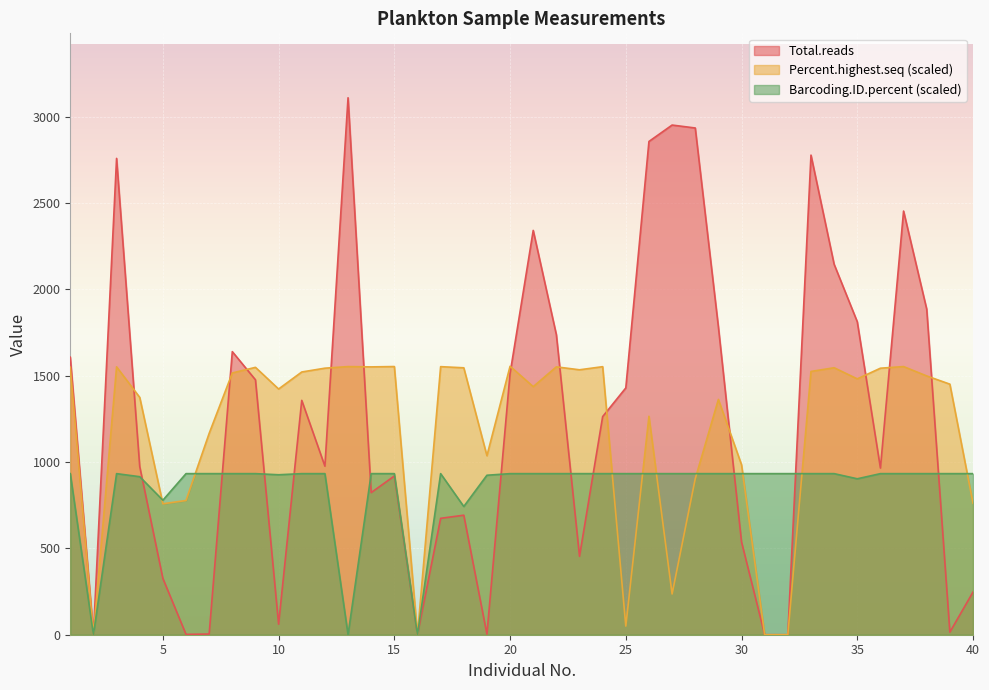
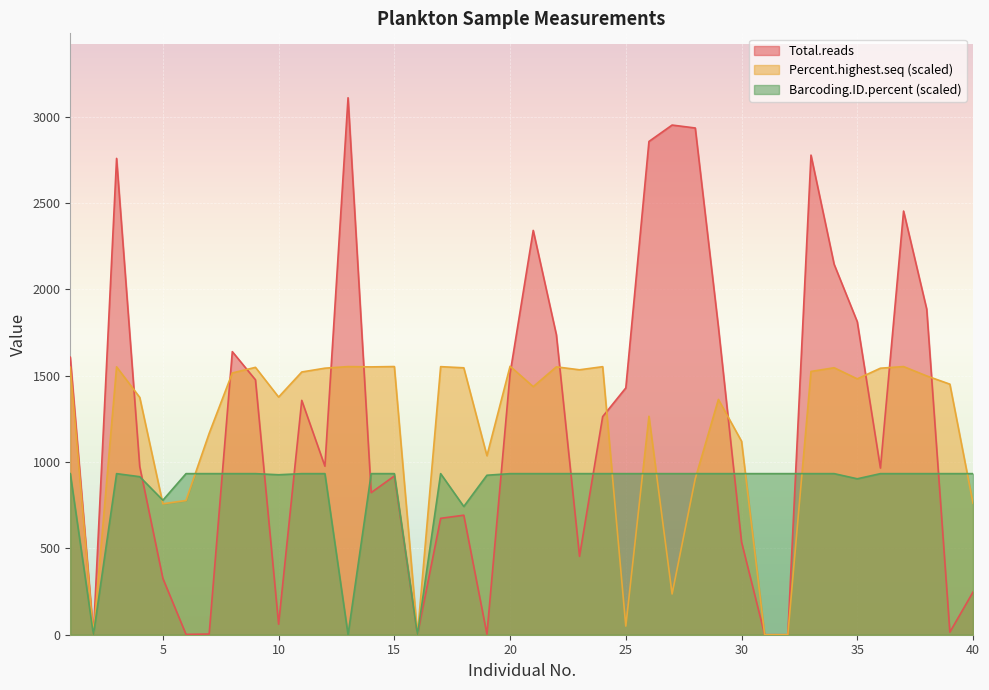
Percent.highest.seq (scaled), 10: 1420 -> 1380
Percent.highest.seq (scaled), 30: 980 -> 1120
